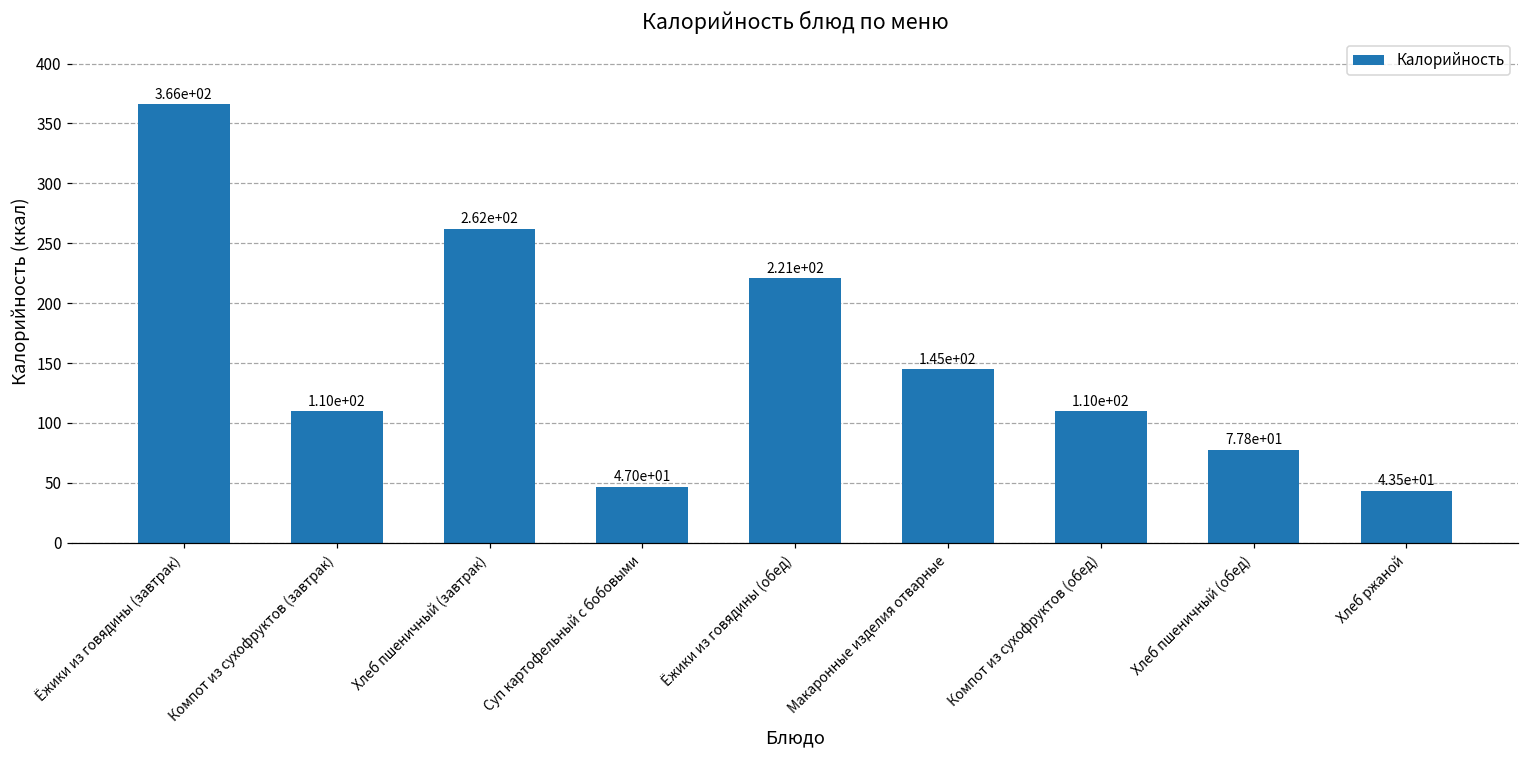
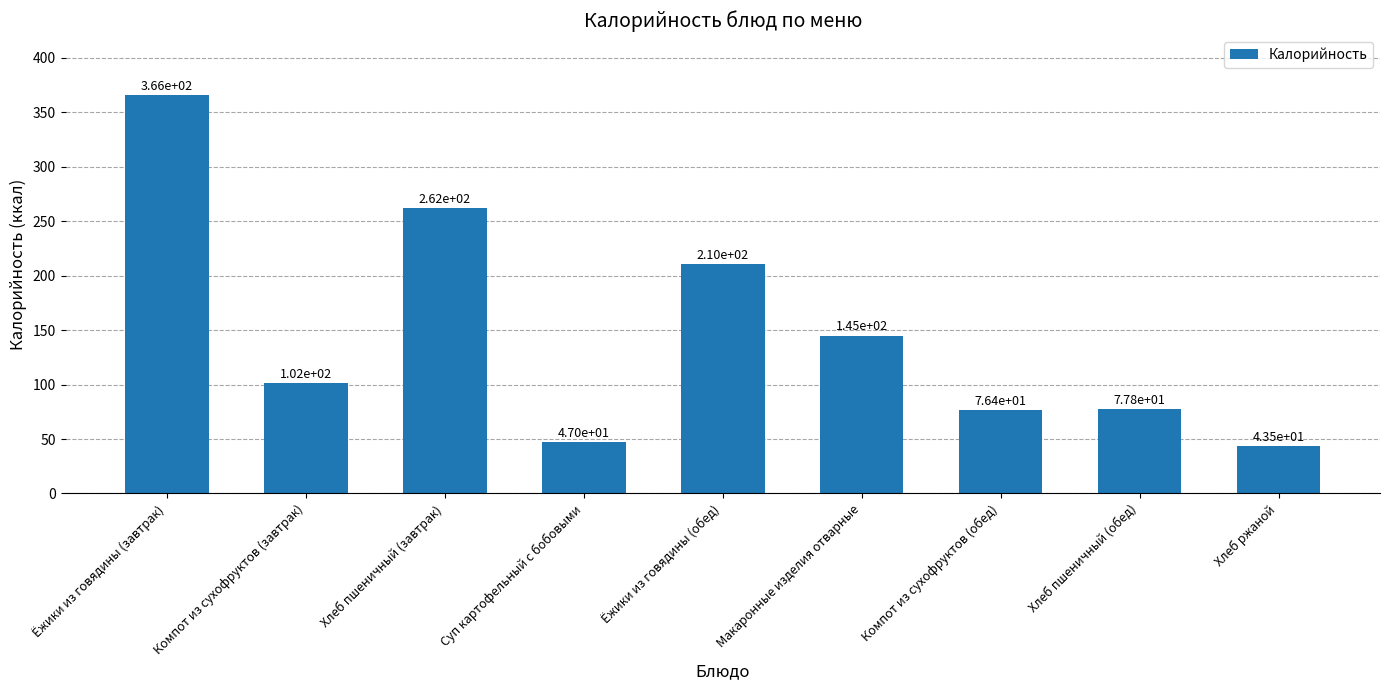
Компот из сухофруктов (завтрак): 1.10e+02 -> 1.02e+02
Ёжики из говядины (обед): 2.21e+02 -> 2.10e+02
Компот из сухофруктов (обед): 1.10e+02 -> 7.64e+01
